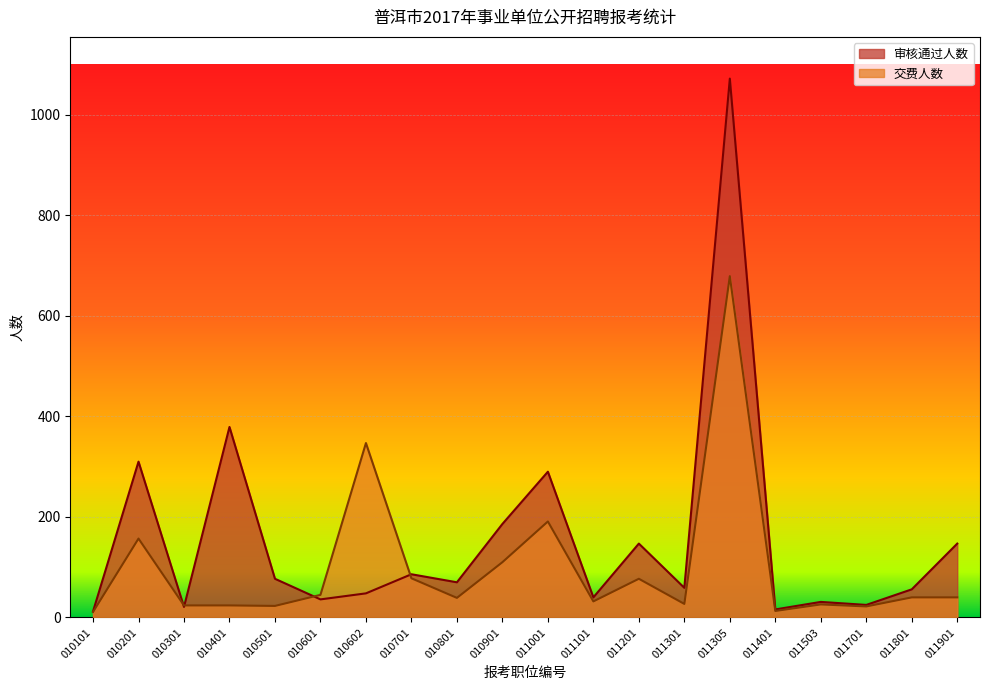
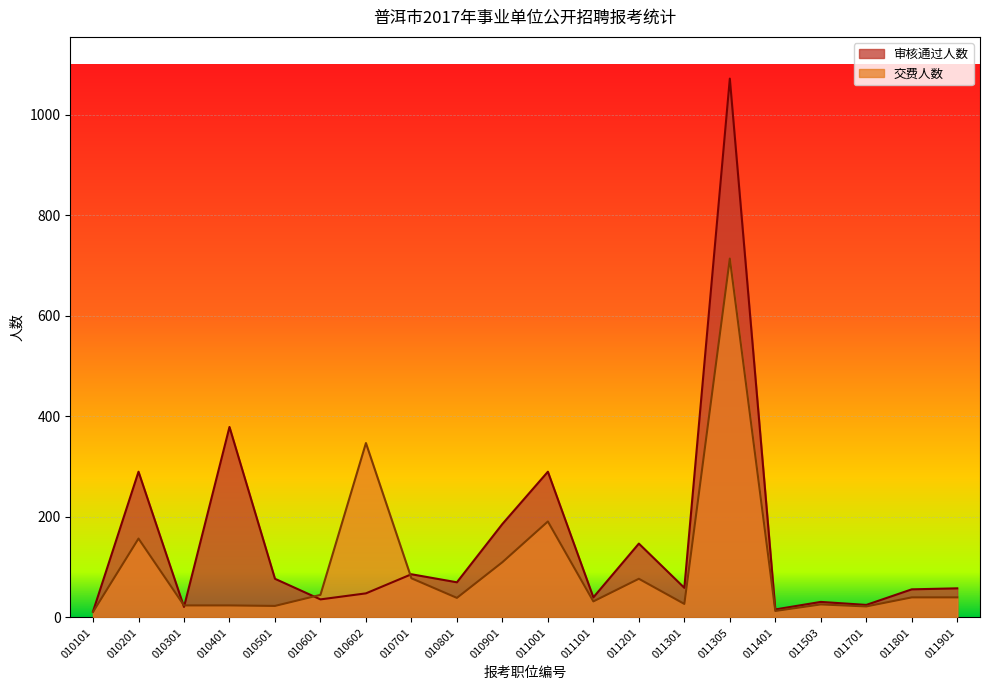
审核通过人数, 010201: 310 -> 290
交费人数, 011305: 680 -> 710
审核通过人数, 011901: 150 -> 60
